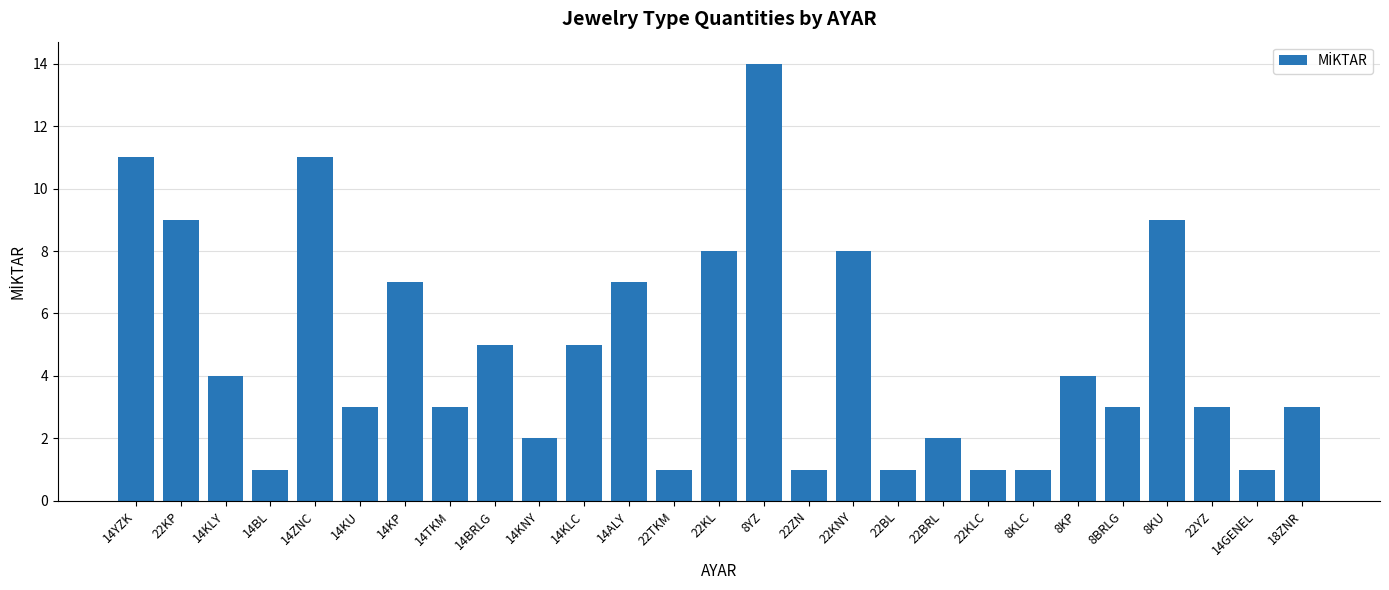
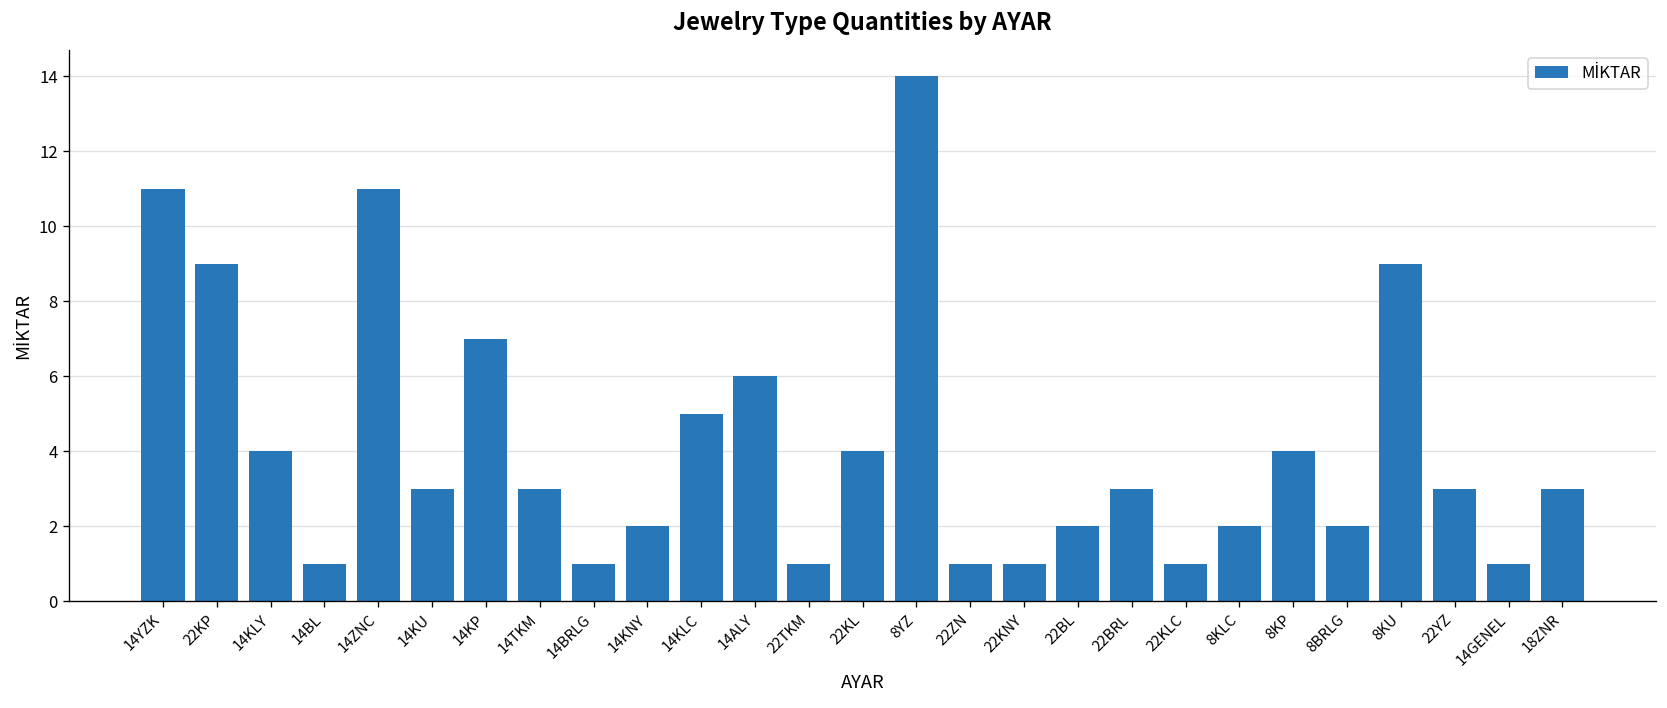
14BRLG: 5 -> 1
14ALY: 7 -> 6
22KL: 8 -> 4
22KNY: 8 -> 1
22BL: 1 -> 2
22BRL: 2 -> 3
8KLC: 1 -> 2
8BRLG: 3 -> 2
